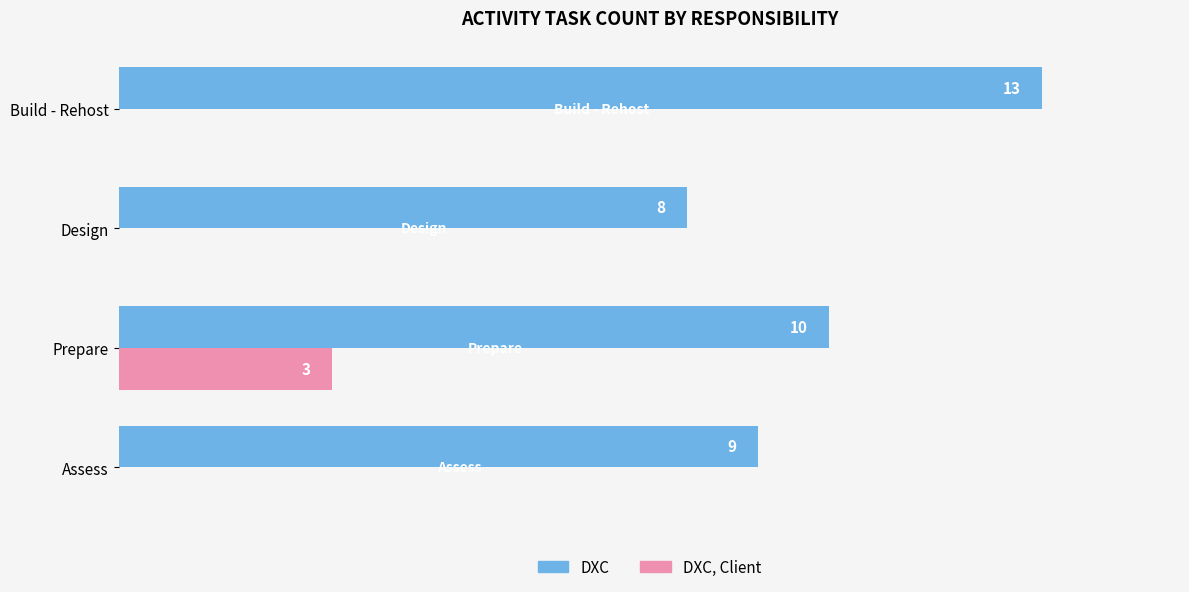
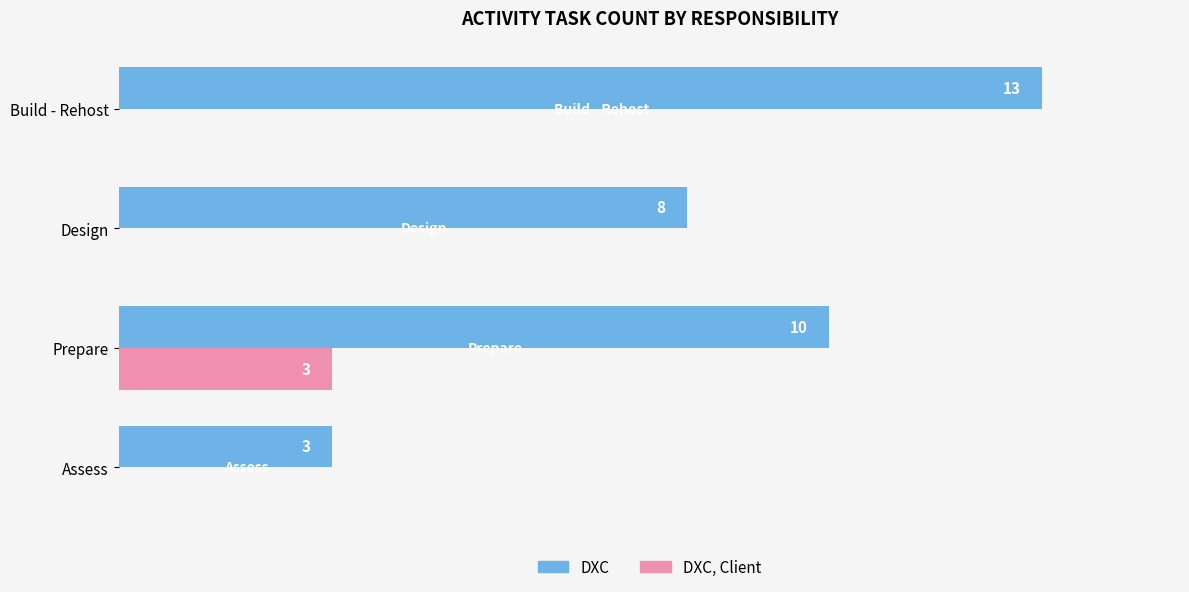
DXC, Assess: 9 -> 3
